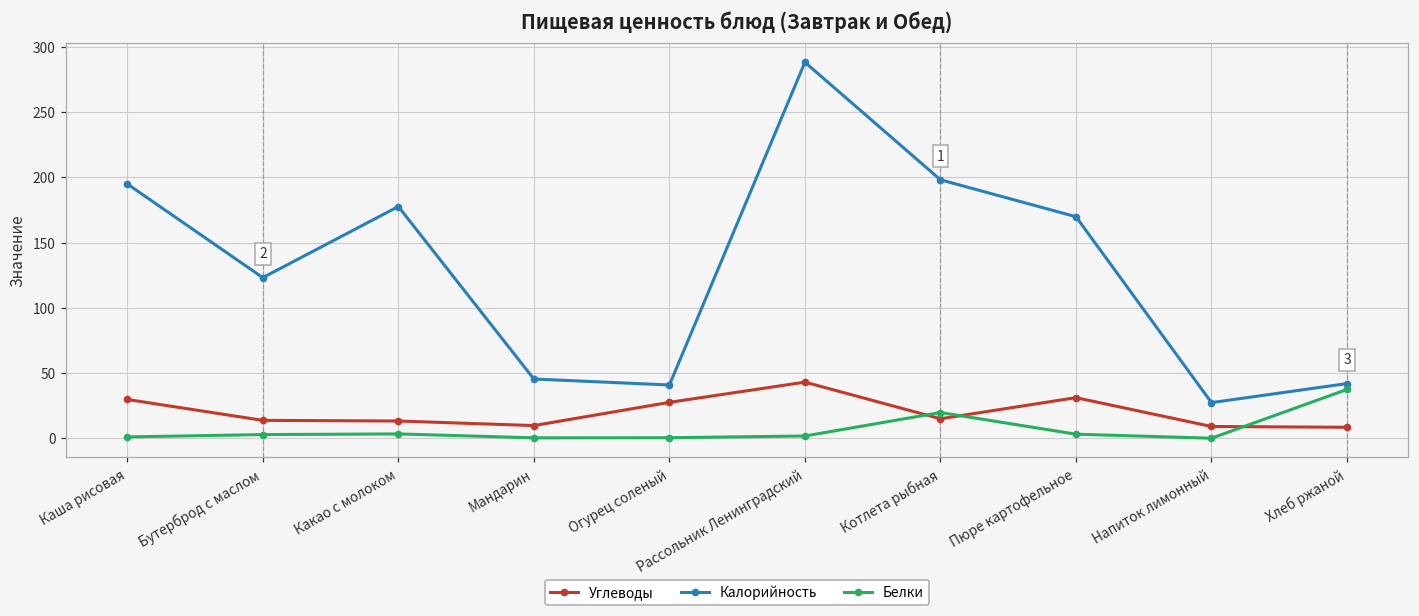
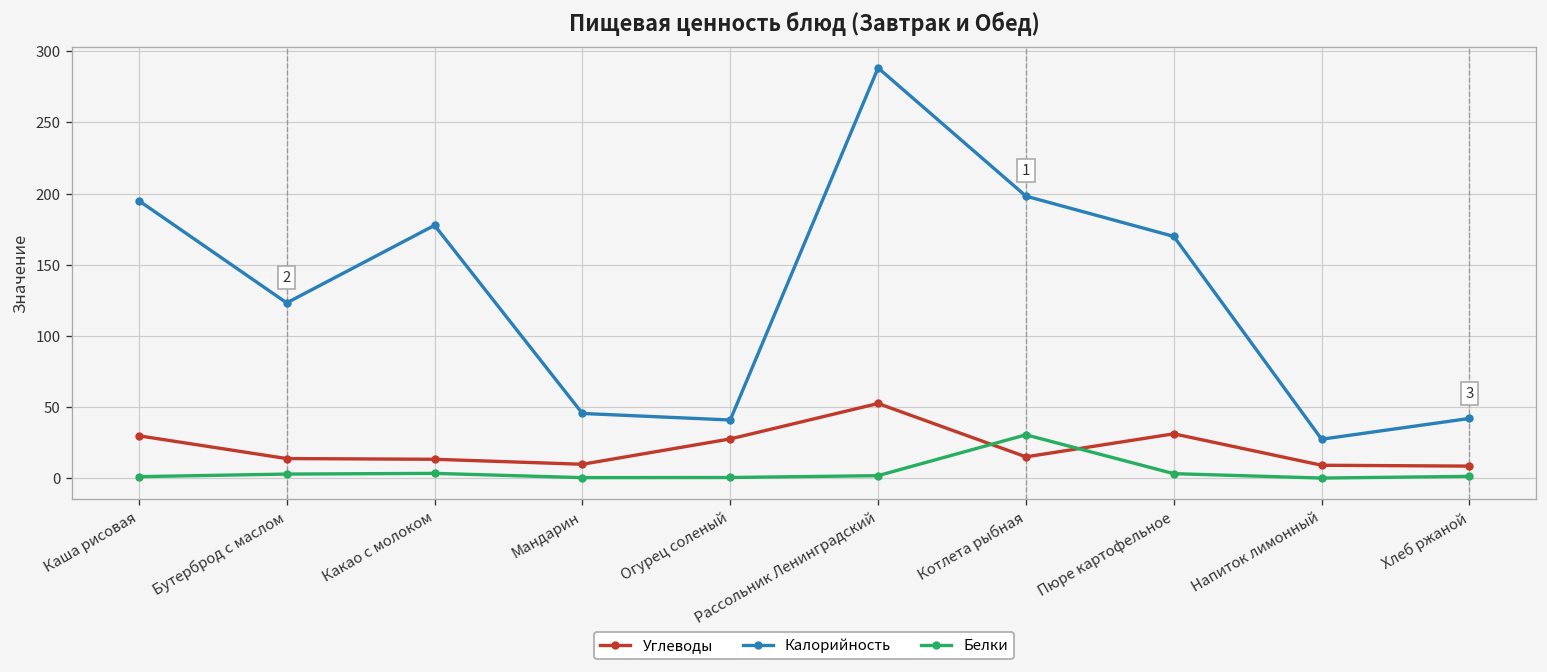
Углеводы, Рассольник Ленинградский: 43 -> 53
Белки, Котлета рыбная: 20 -> 31
Белки, Хлеб ржаной: 38 -> 1
